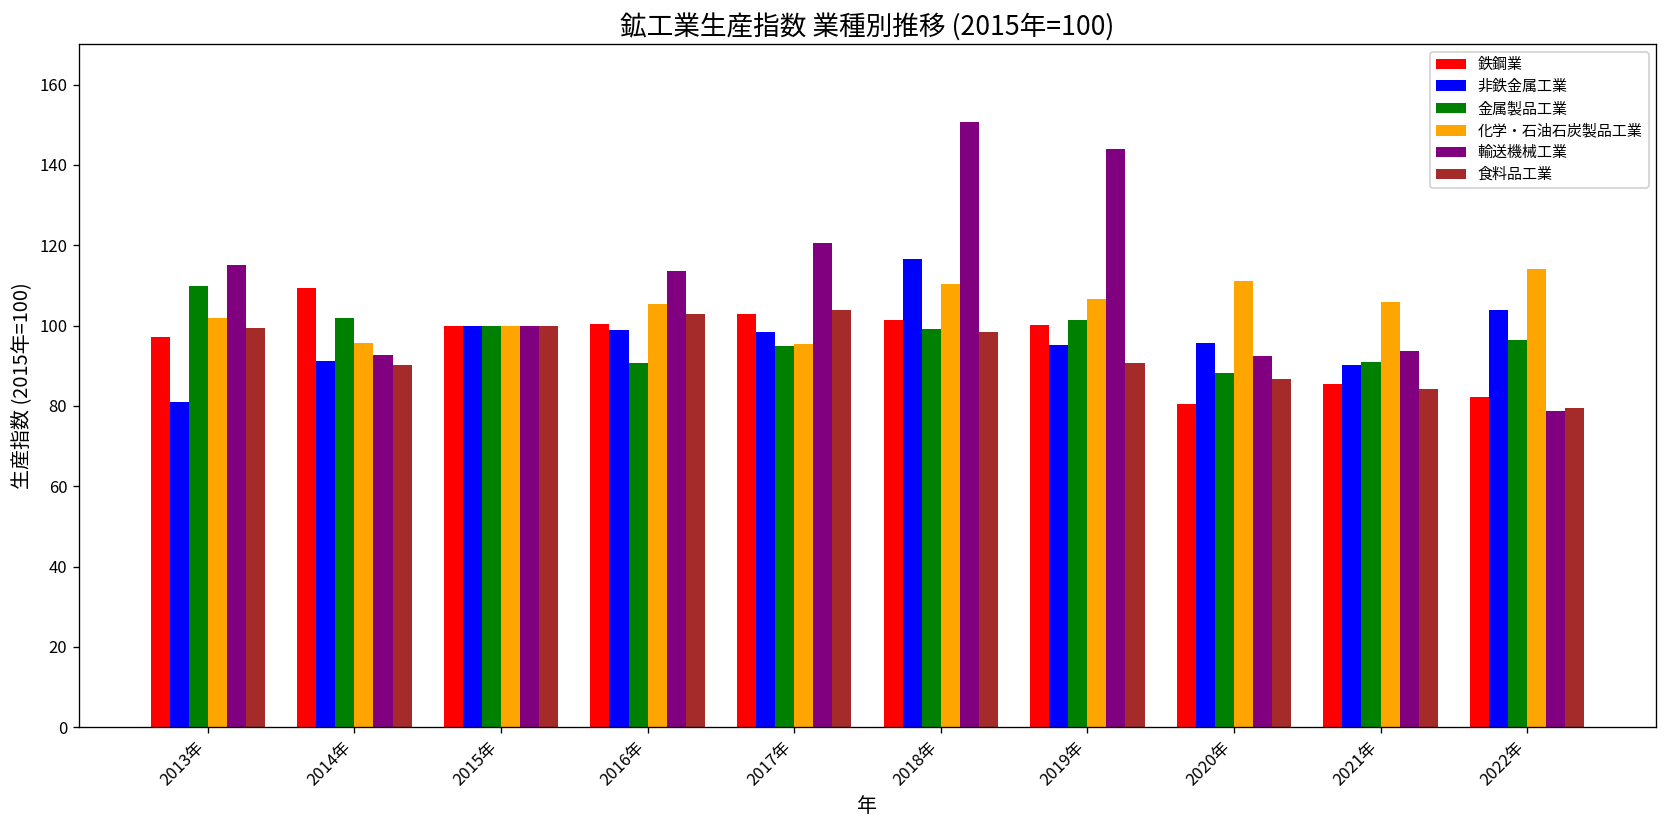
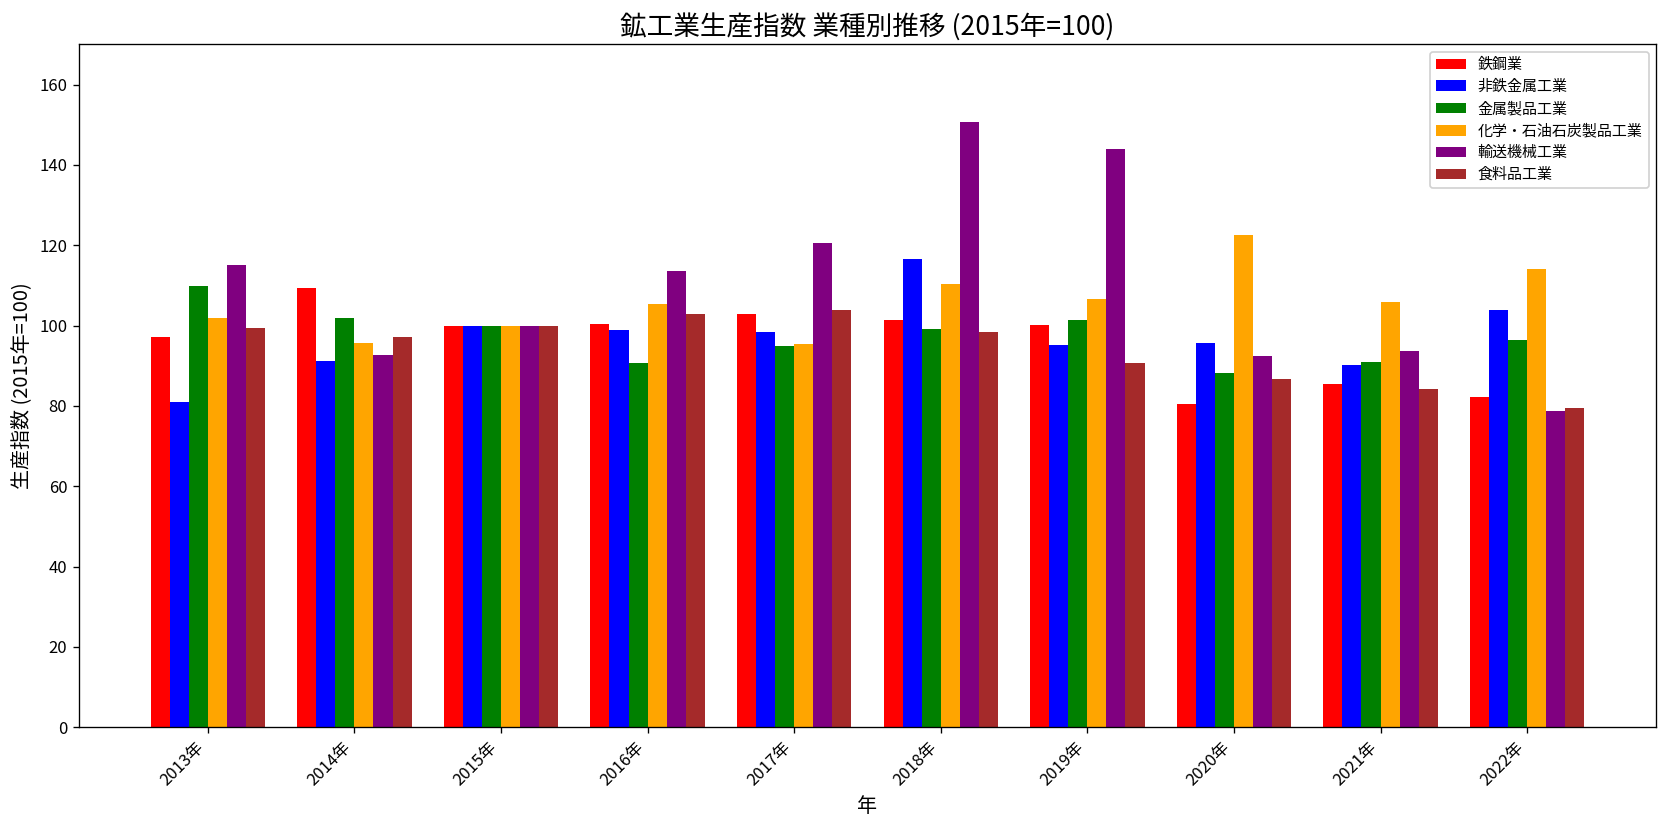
食料品工業, 2014年: 90 -> 97
化学・石油石炭製品工業, 2020年: 111 -> 123
